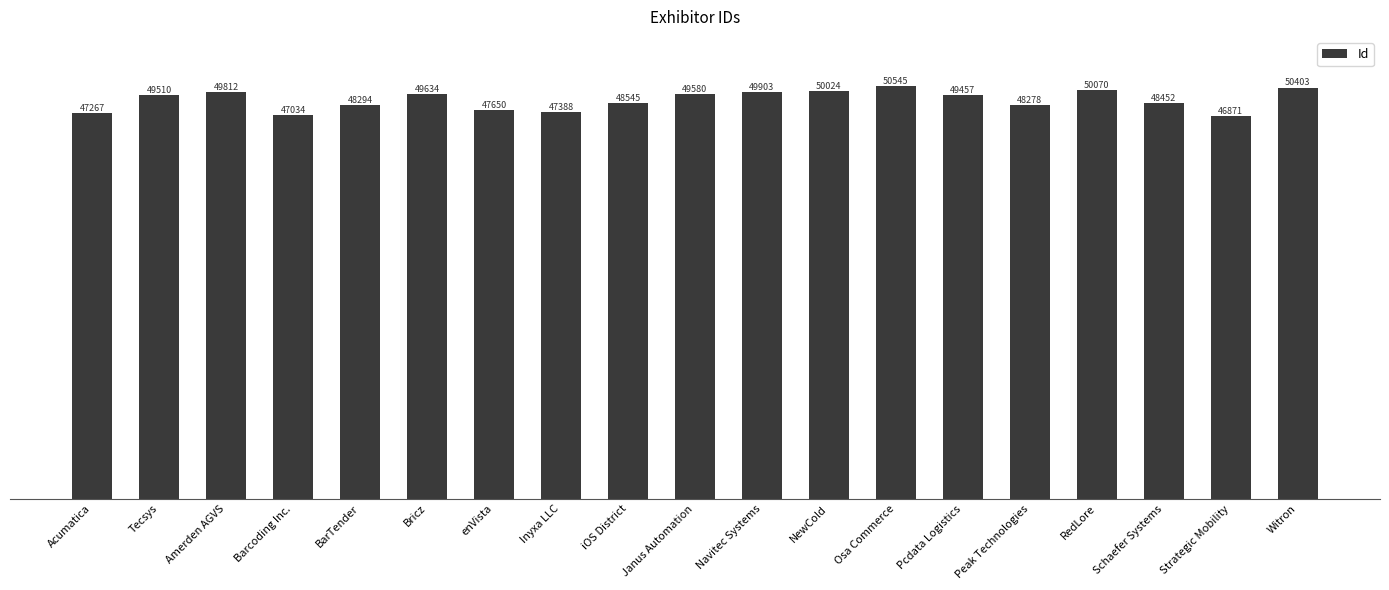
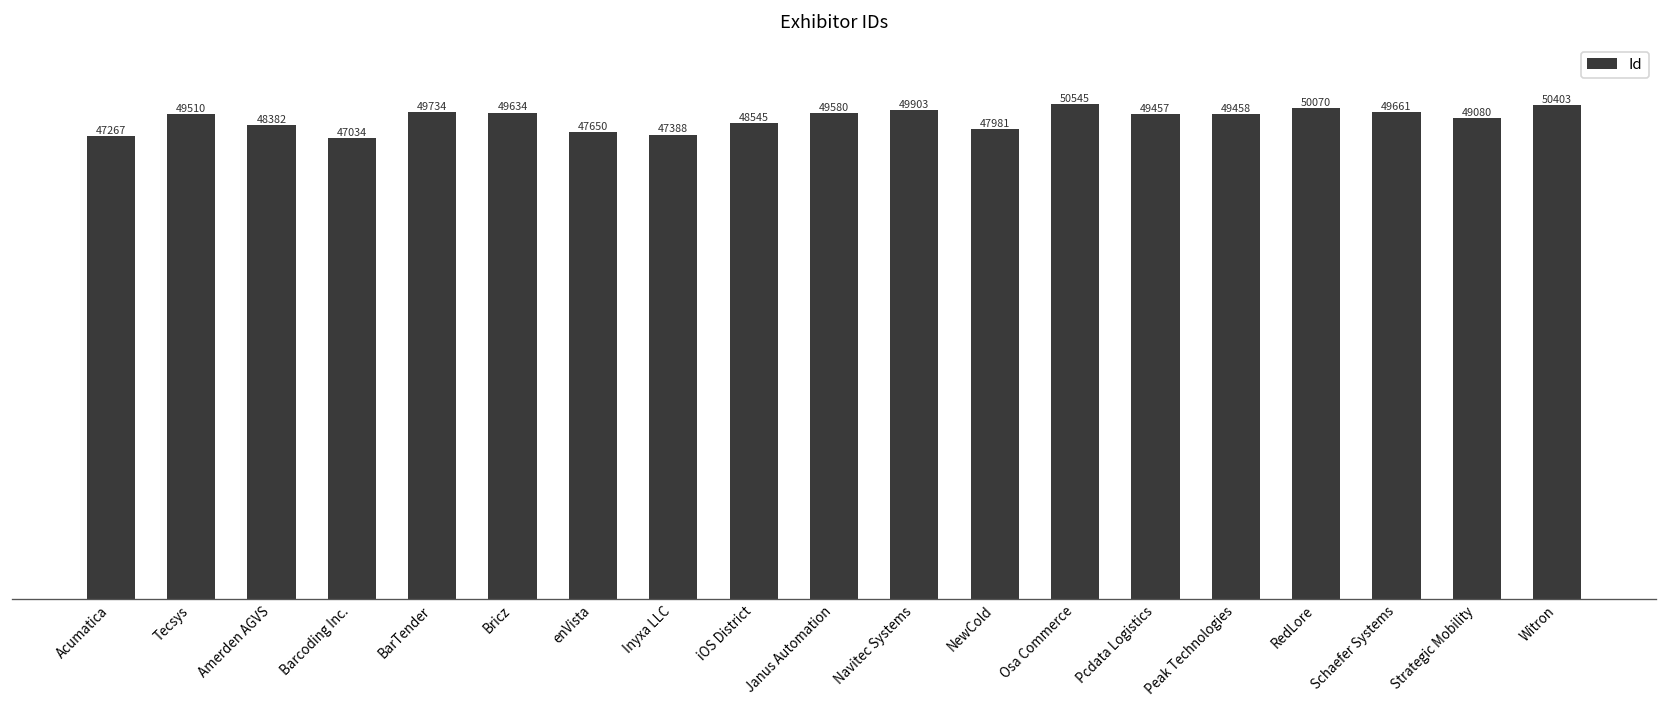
Amerden AGVS: 49812 -> 48382
BarTender: 48294 -> 49734
NewCold: 50024 -> 47981
Peak Technologies: 48278 -> 49458
Schaefer Systems: 48452 -> 49661
Strategic Mobility: 46871 -> 49080
